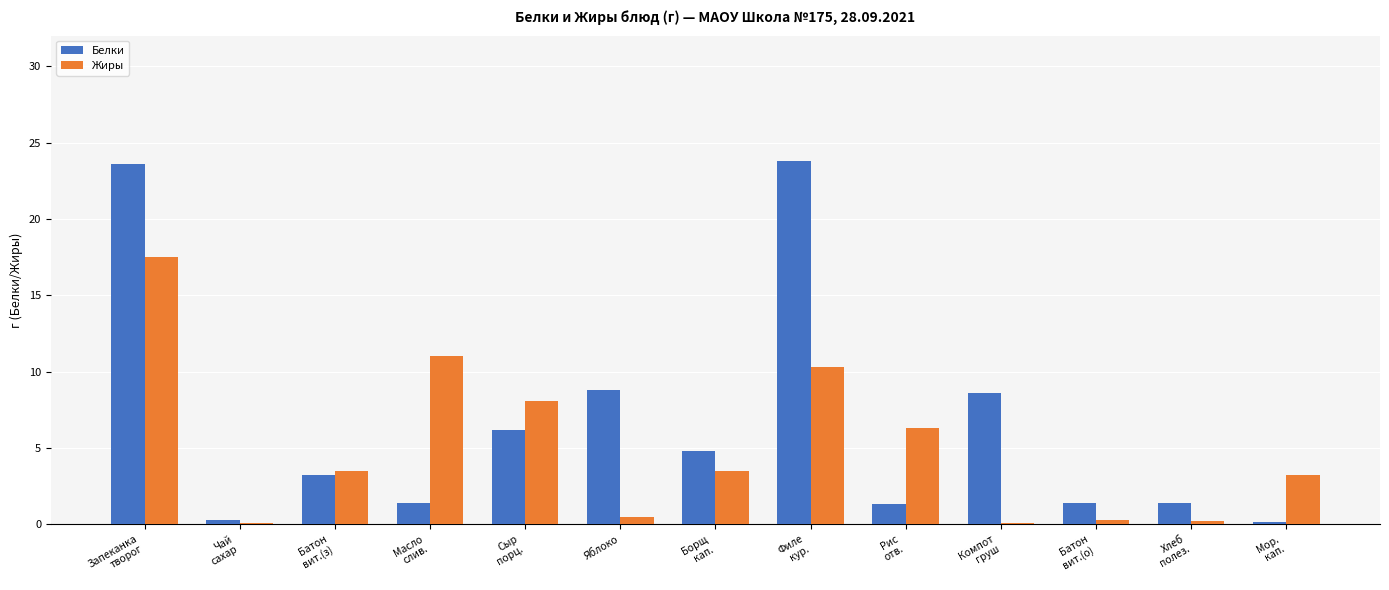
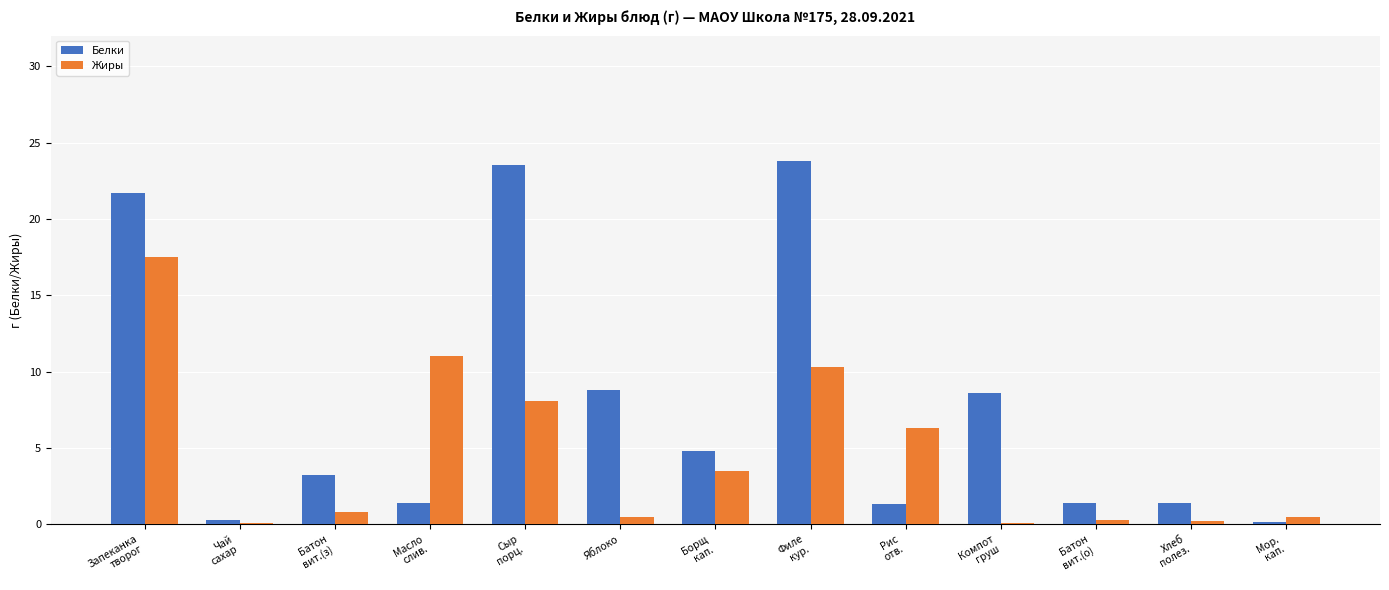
Белки, Запеканка творог: 23.6 -> 21.7
Жиры, Батон вит.(з): 3.5 -> 0.8
Белки, Сыр порц.: 6.2 -> 23.5
Жиры, Мор. кап.: 3.2 -> 0.5
